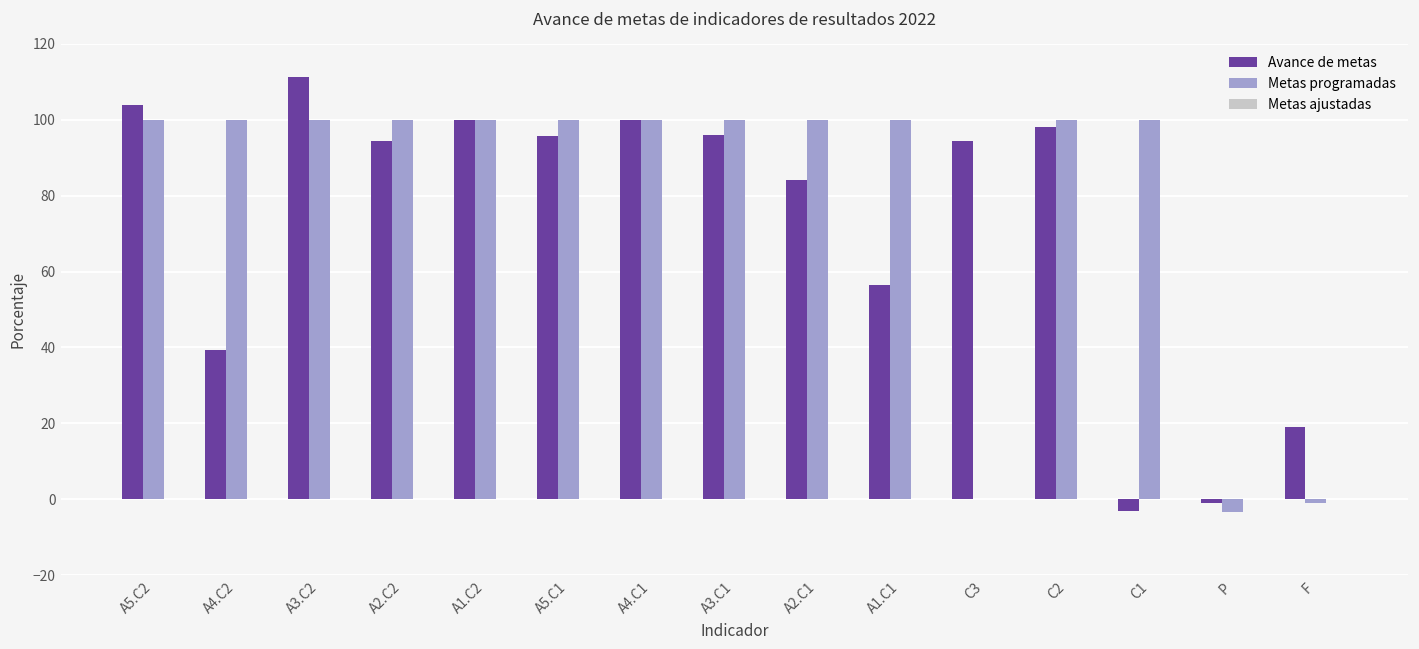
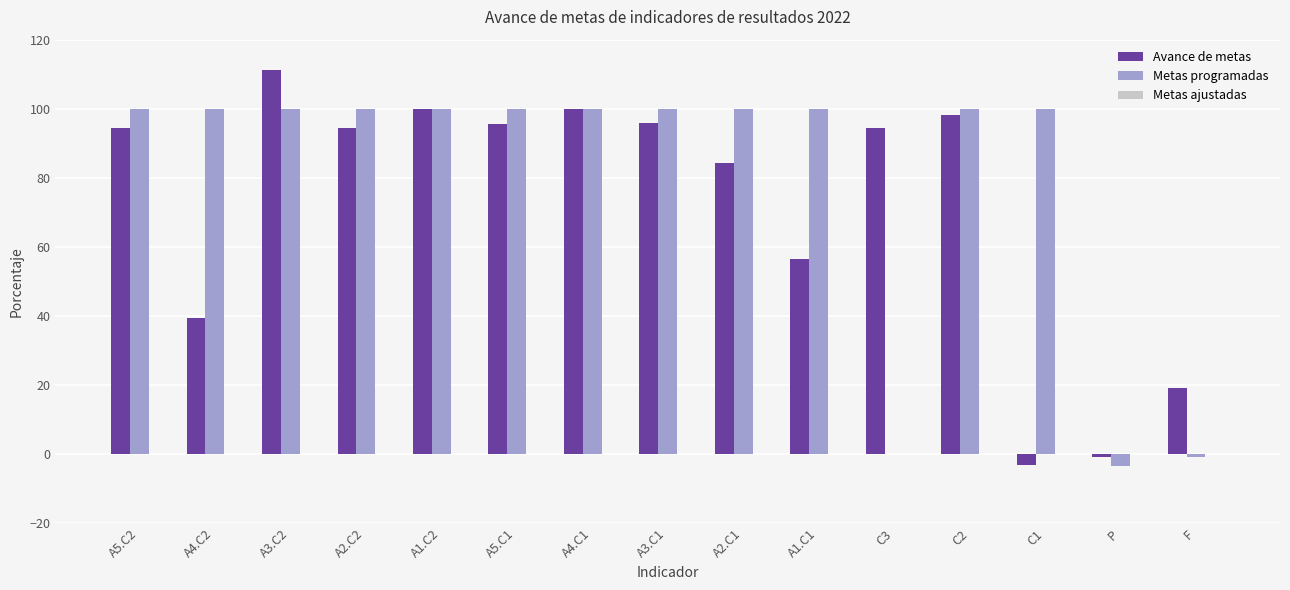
Avance de metas, A5.C2: 104 -> 95
